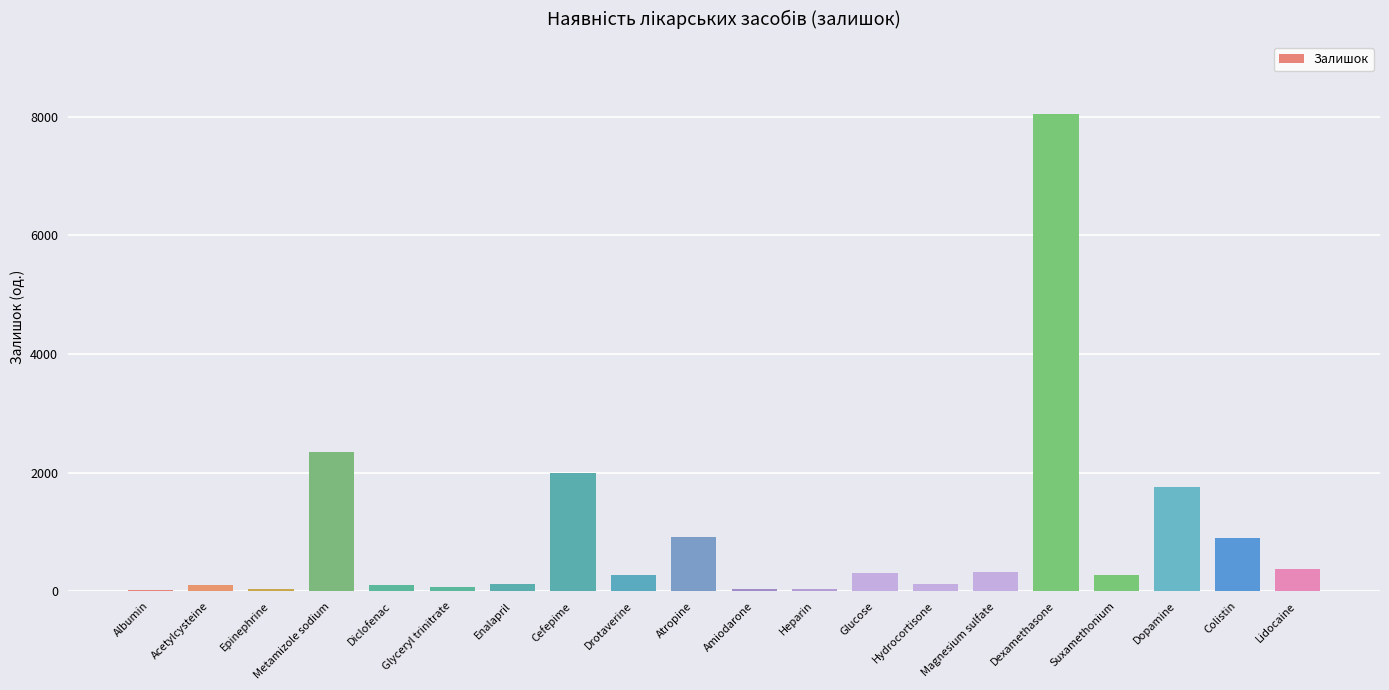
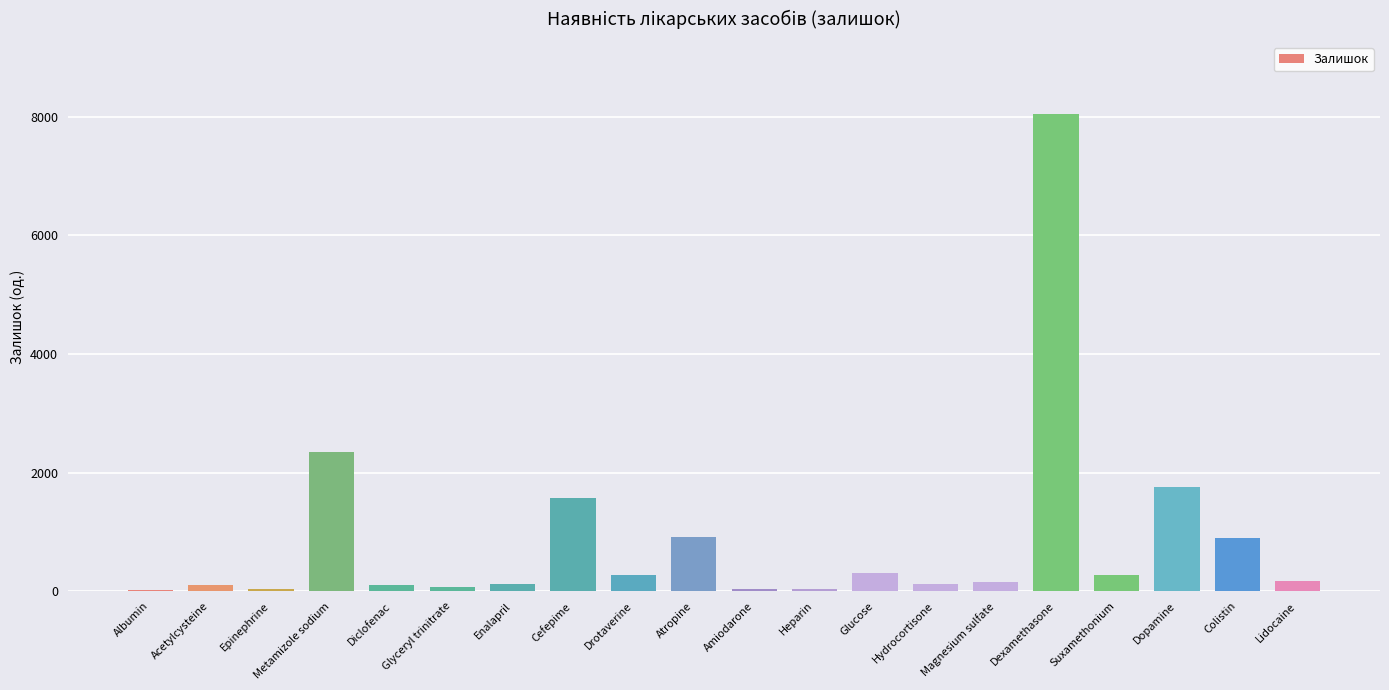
Cefepime: 2000 -> 1600
Magnesium sulfate: 300 -> 200
Lidocaine: 400 -> 200
